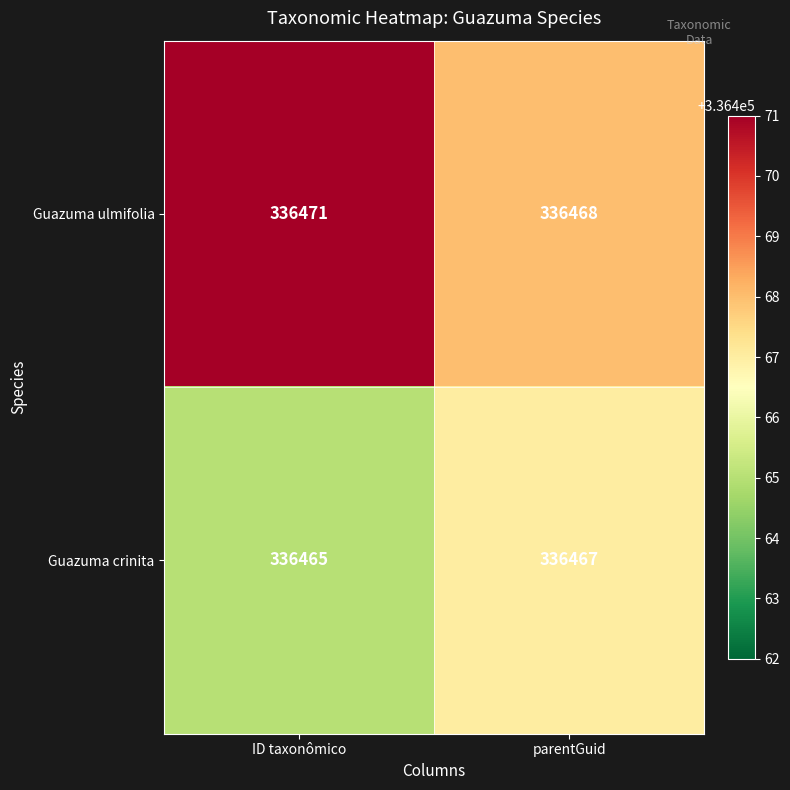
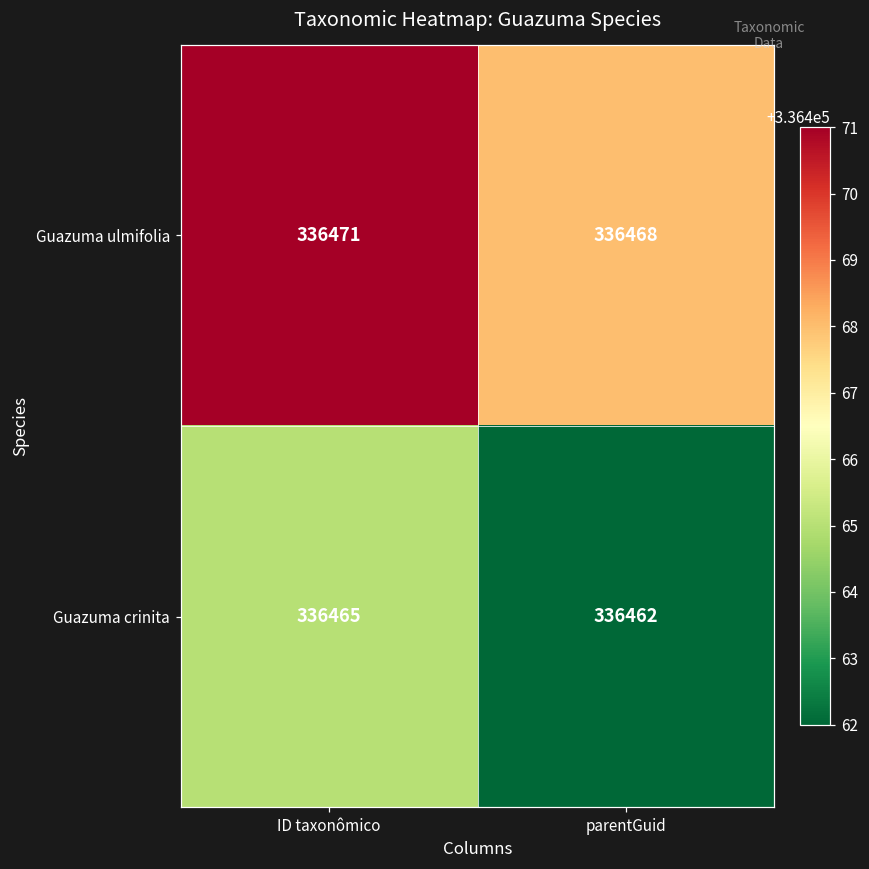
Guazuma crinita, parentGuid: 336467 -> 336462
